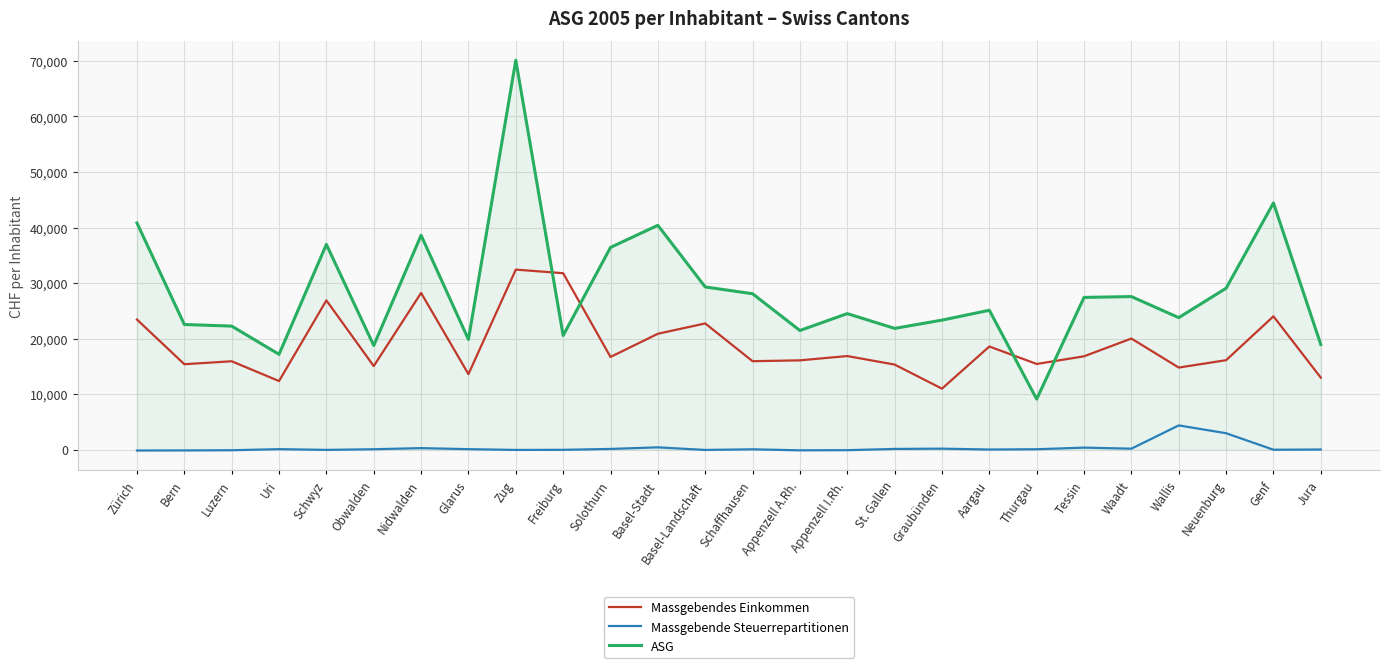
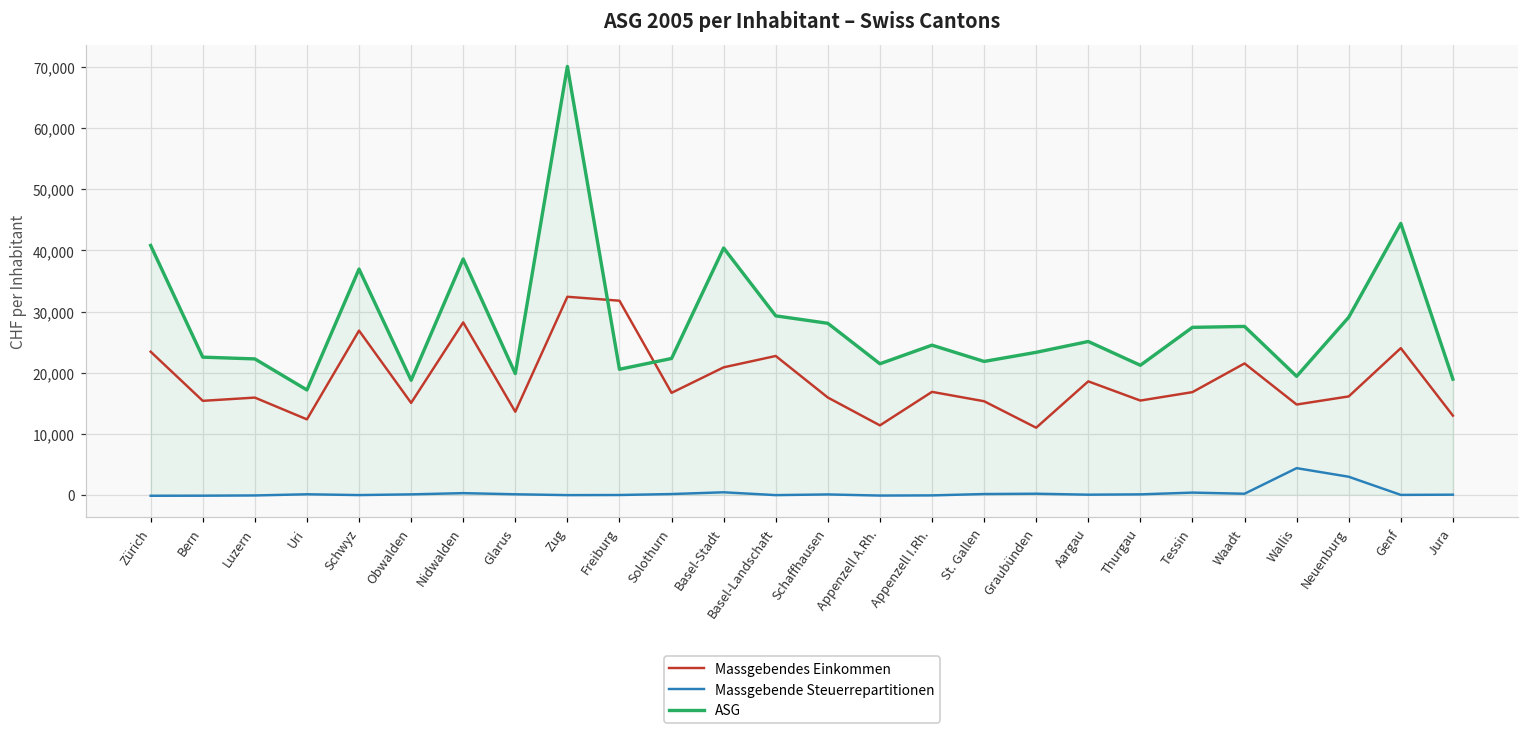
ASG, Solothurn: 36,000 -> 22,000
Massgebendes Einkommen, Appenzell A.Rh.: 16,000 -> 11,000
ASG, Thurgau: 9,000 -> 21,000
Massgebendes Einkommen, Waadt: 20,000 -> 21,000
ASG, Wallis: 24,000 -> 19,000
